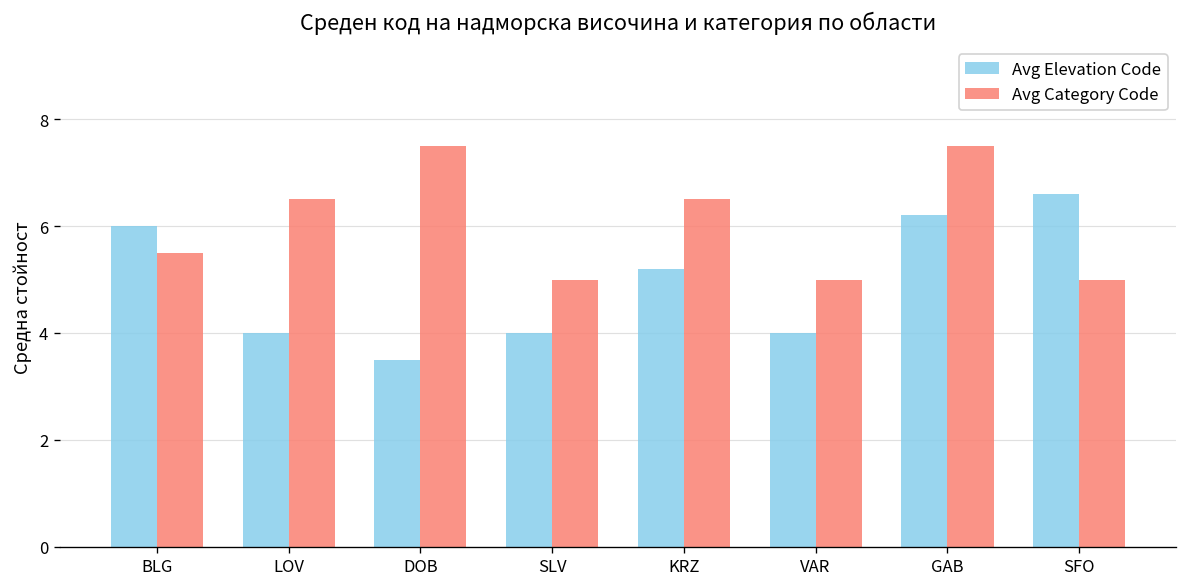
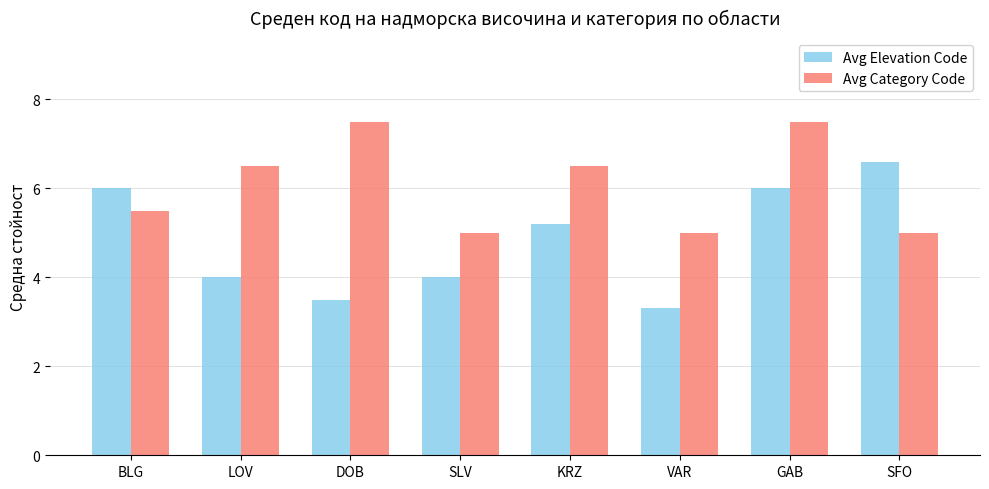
Avg Elevation Code, VAR: 4.0 -> 3.3
Avg Elevation Code, GAB: 6.2 -> 6.0
